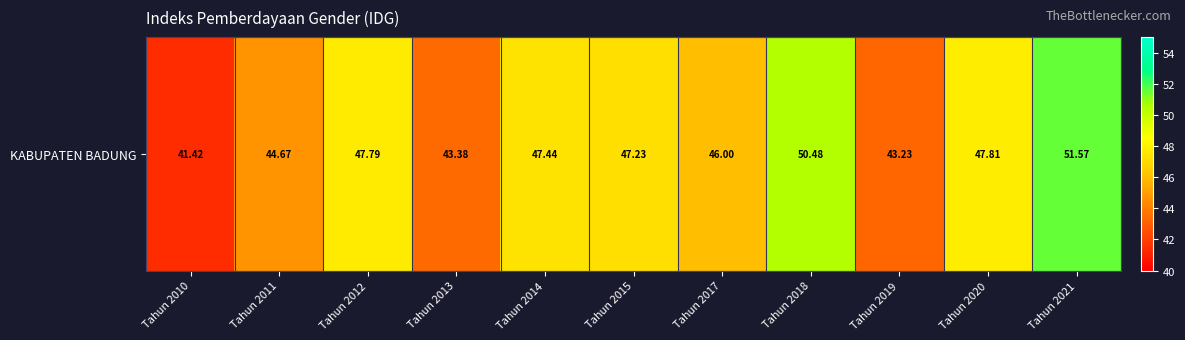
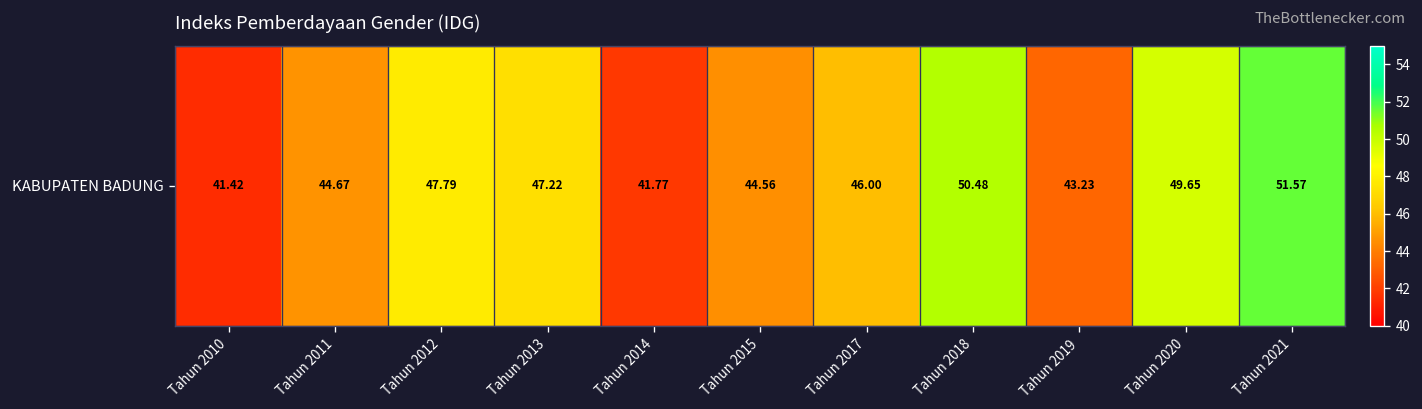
KABUPATEN BADUNG, Tahun 2013: 43.38 -> 47.22
KABUPATEN BADUNG, Tahun 2014: 47.44 -> 41.77
KABUPATEN BADUNG, Tahun 2015: 47.23 -> 44.56
KABUPATEN BADUNG, Tahun 2020: 47.81 -> 49.65
